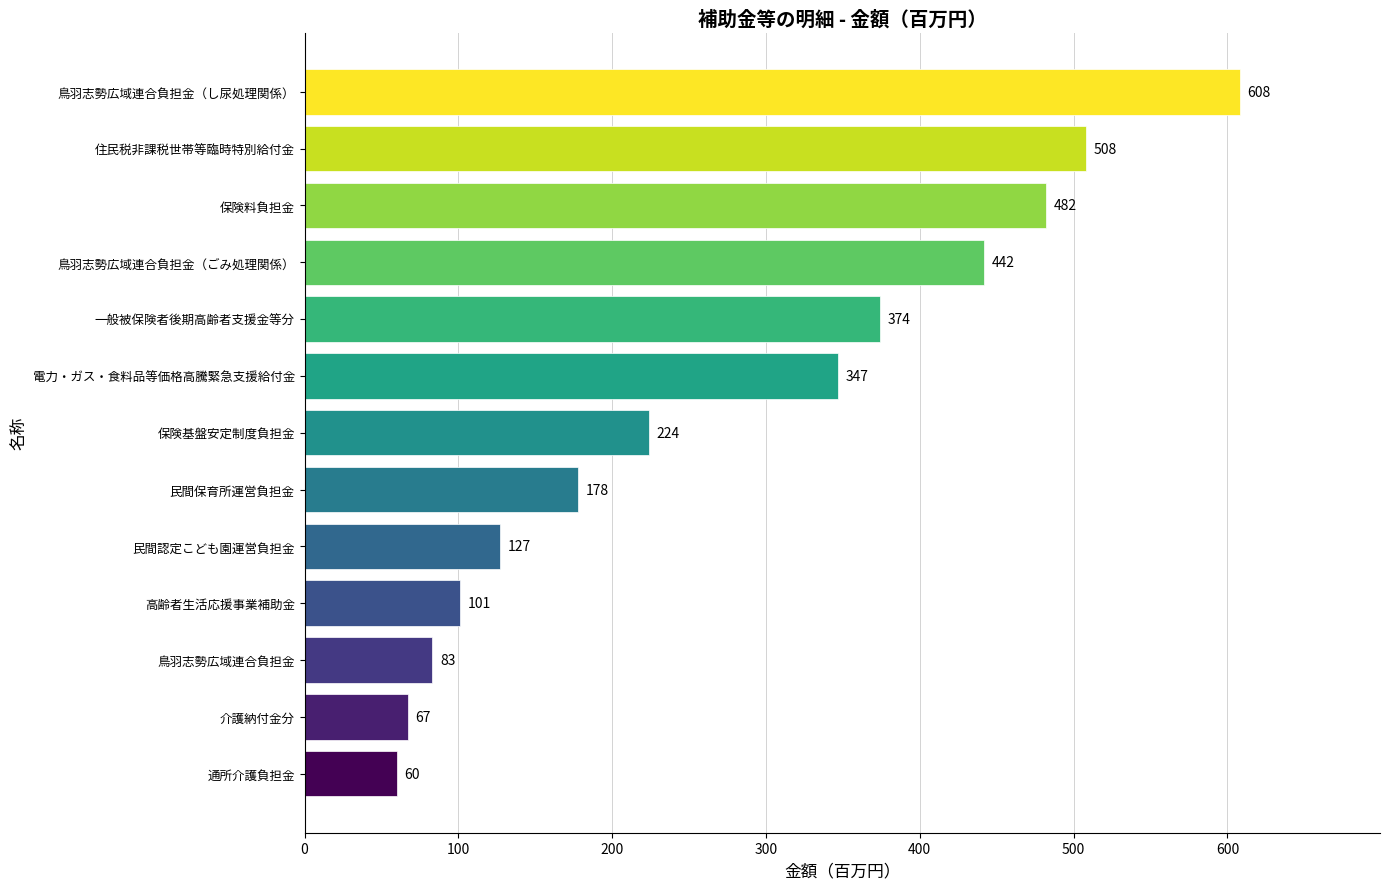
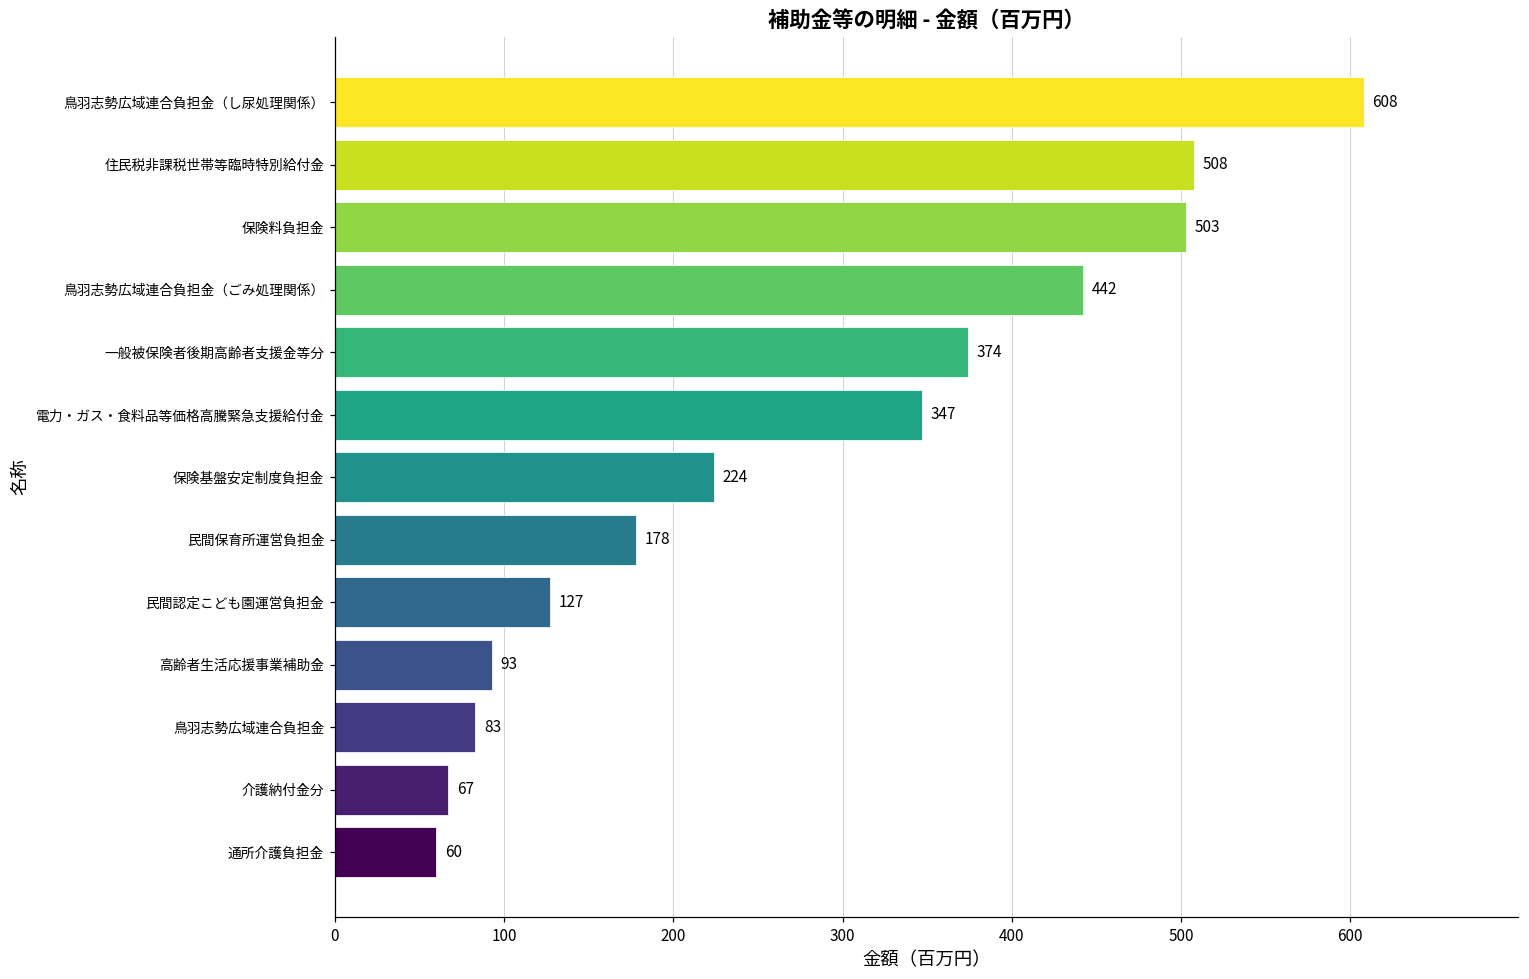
保険料負担金: 482 -> 503
高齢者生活応援事業補助金: 101 -> 93
